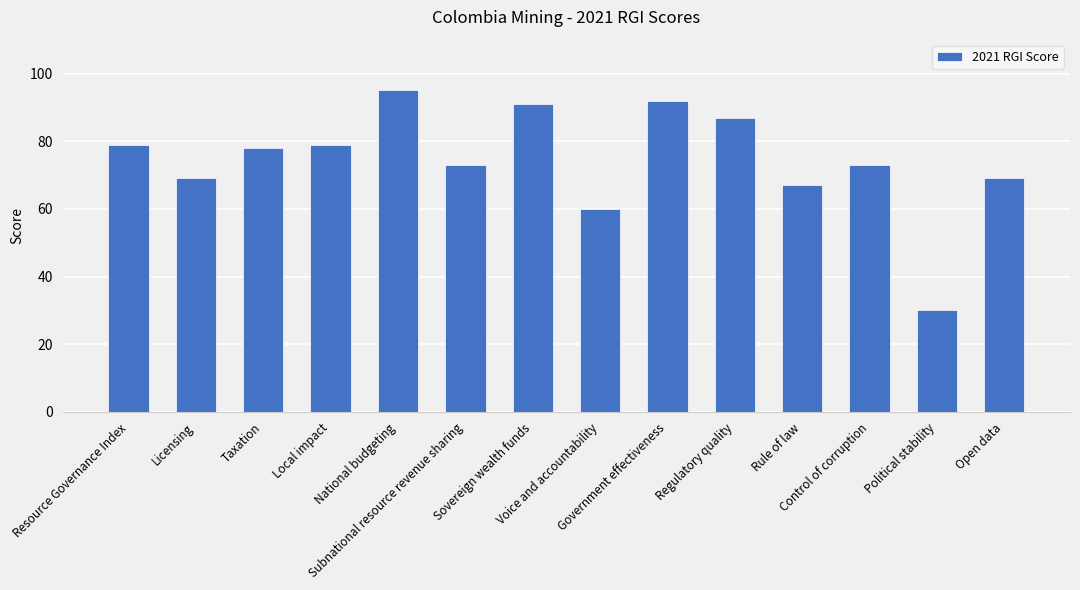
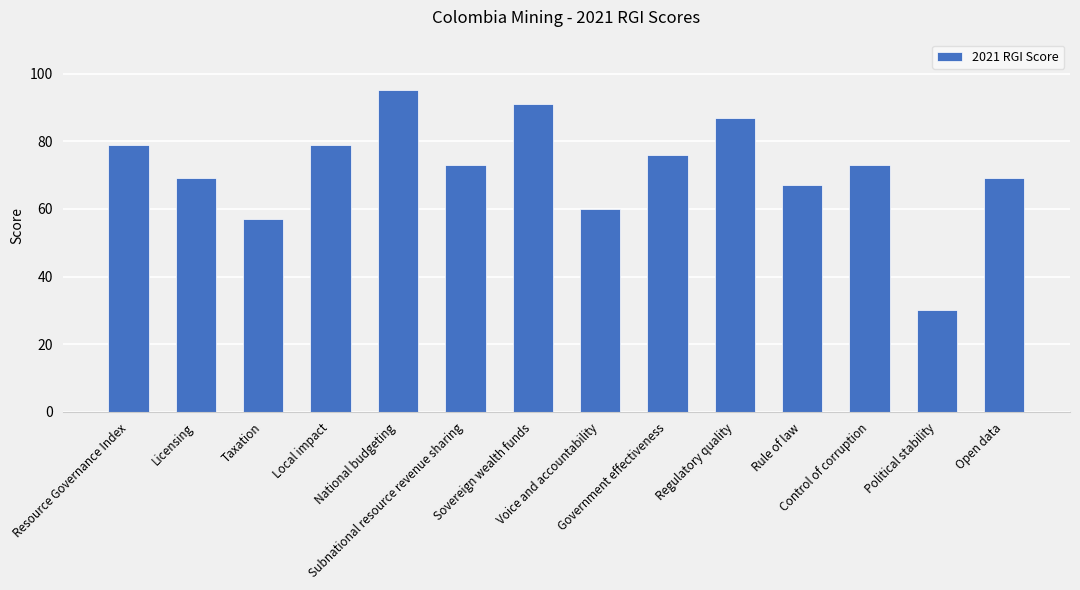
Taxation: 78 -> 57
Government effectiveness: 92 -> 76
